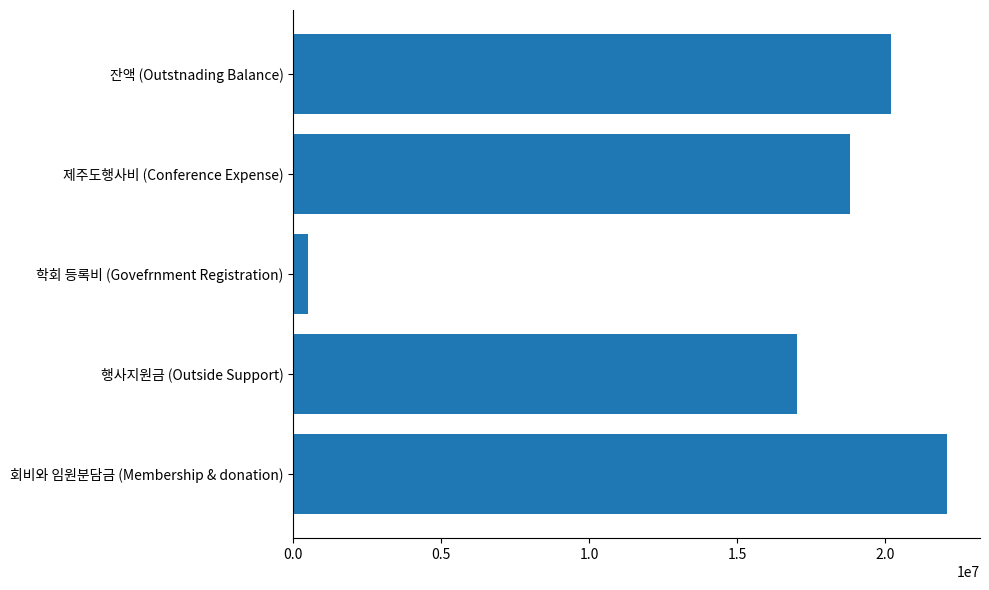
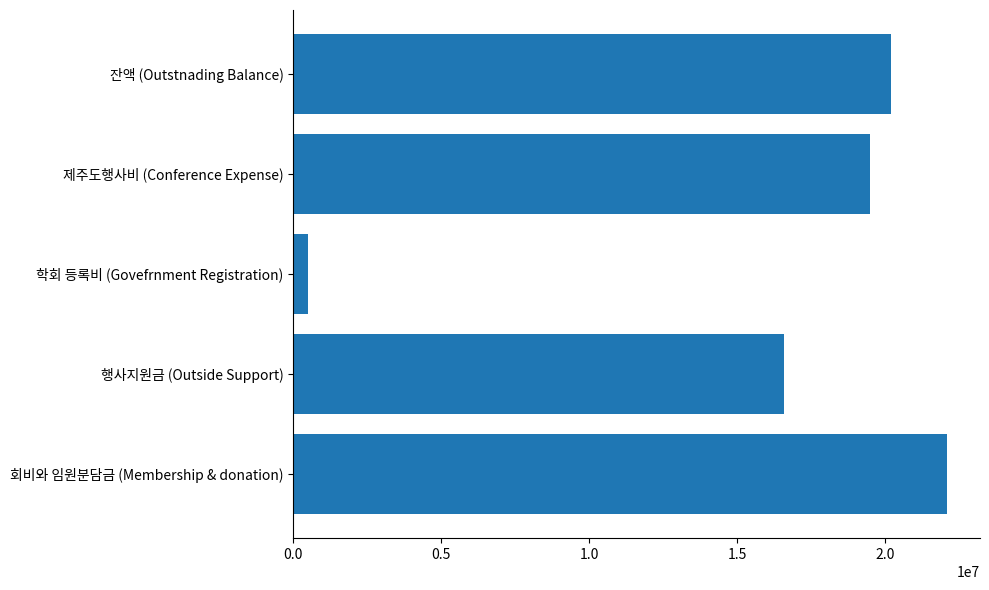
제주도행사비 (Conference Expense): 18800000 -> 19500000
행사지원금 (Outside Support): 17000000 -> 16600000
